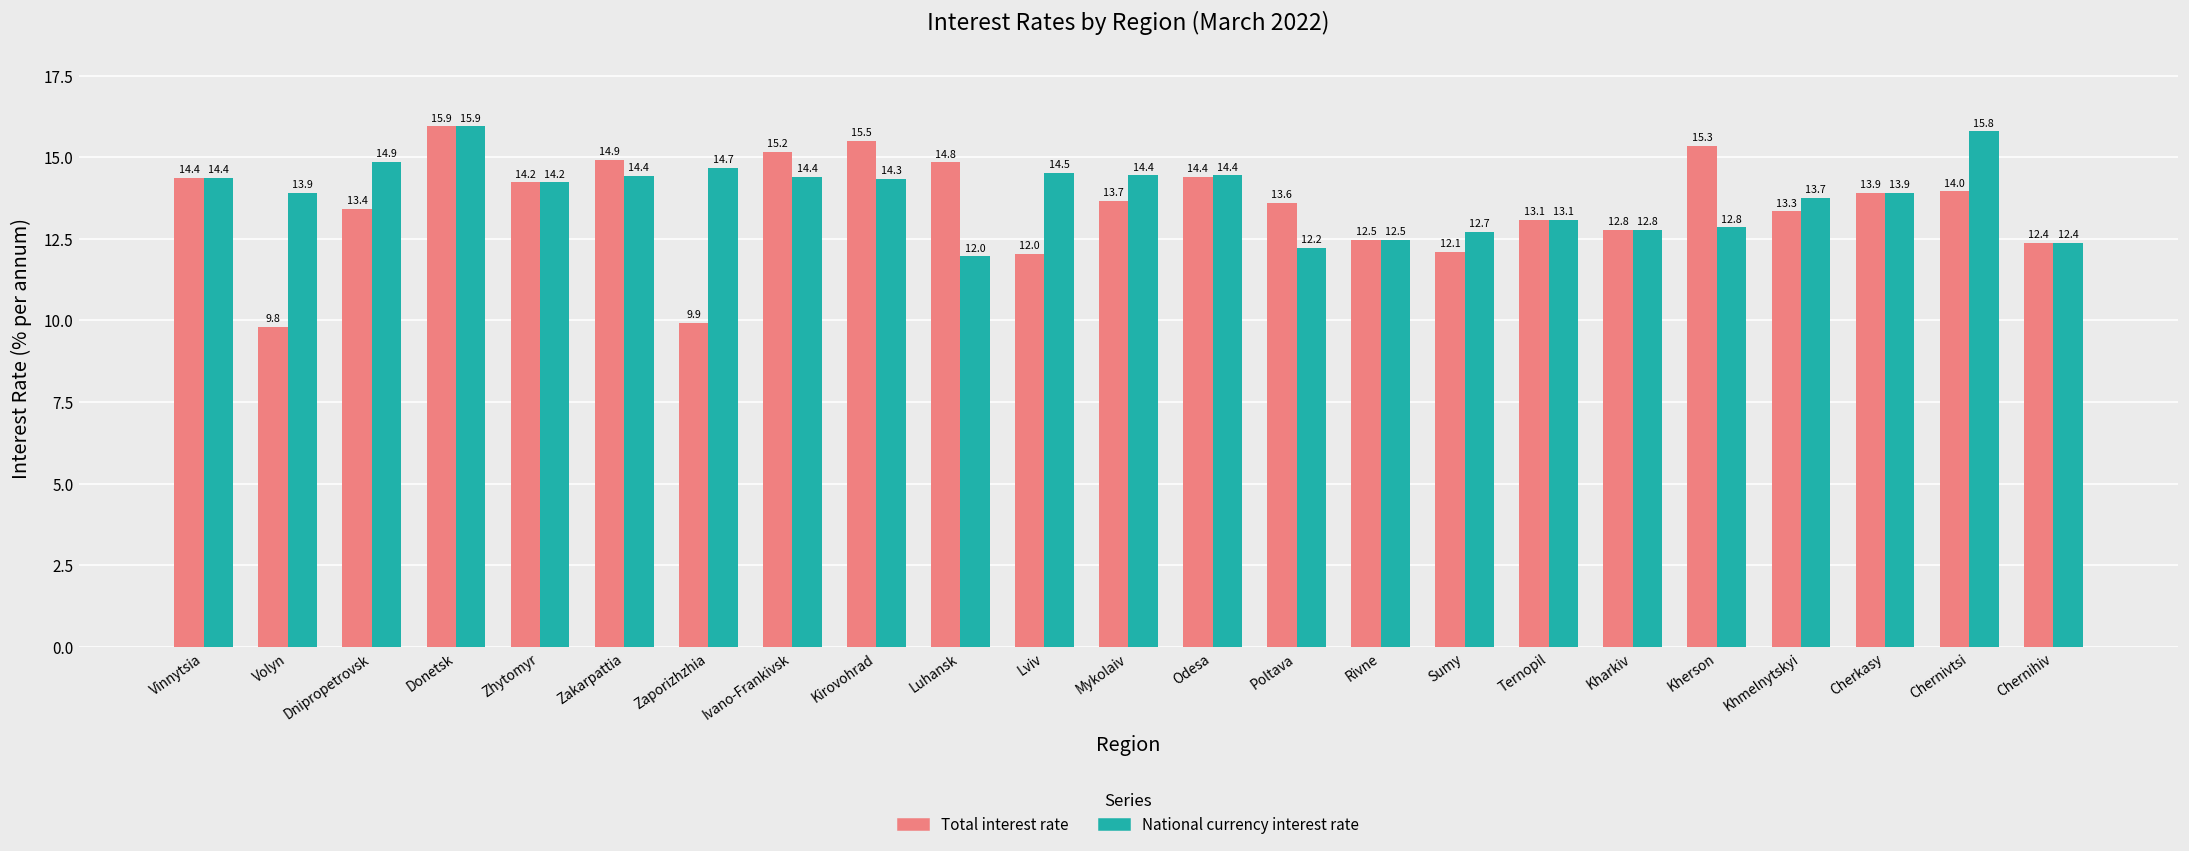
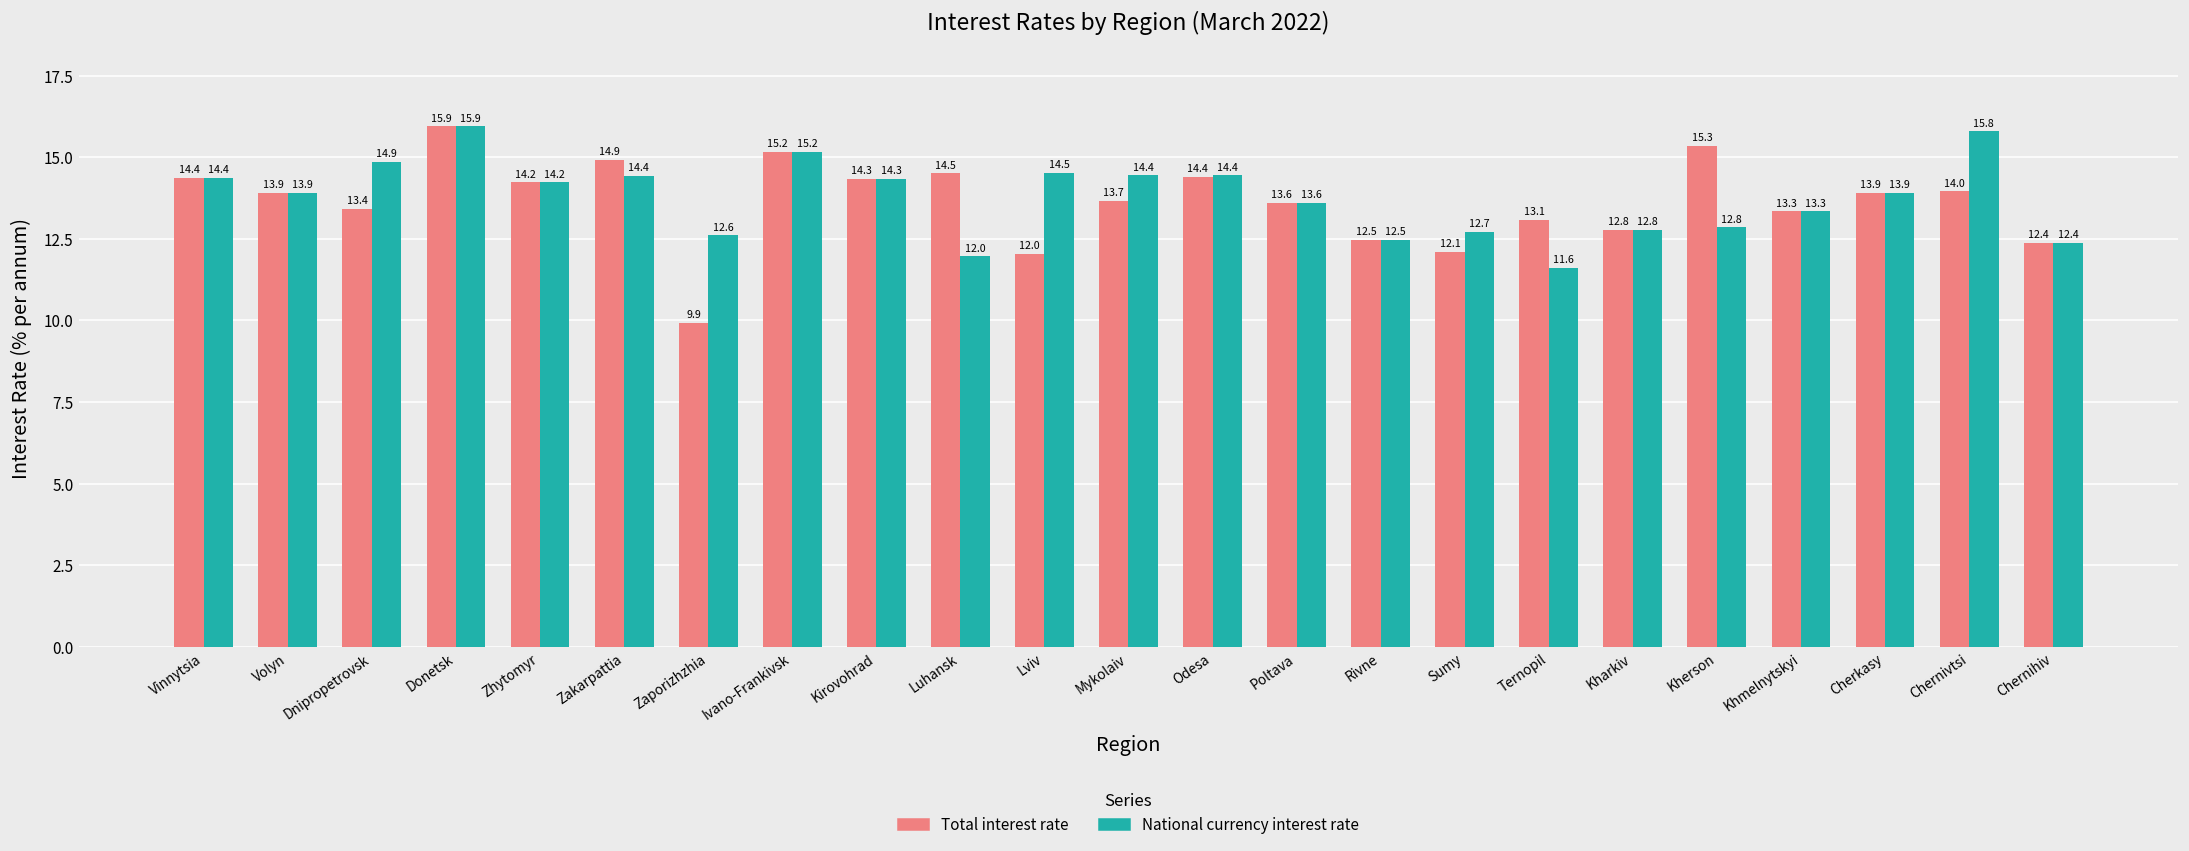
Total interest rate, Volyn: 9.8 -> 13.9
National currency interest rate, Zaporizhzhia: 14.7 -> 12.6
National currency interest rate, Ivano-Frankivsk: 14.4 -> 15.2
Total interest rate, Kirovohrad: 15.5 -> 14.3
Total interest rate, Luhansk: 14.8 -> 14.5
National currency interest rate, Poltava: 12.2 -> 13.6
National currency interest rate, Ternopil: 13.1 -> 11.6
National currency interest rate, Khmelnytskyi: 13.7 -> 13.3
